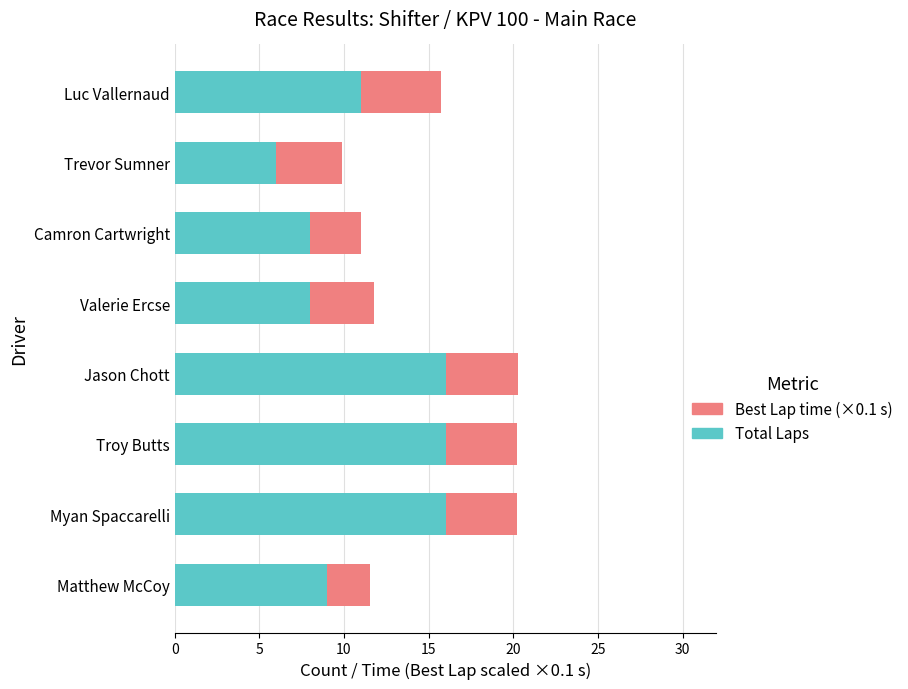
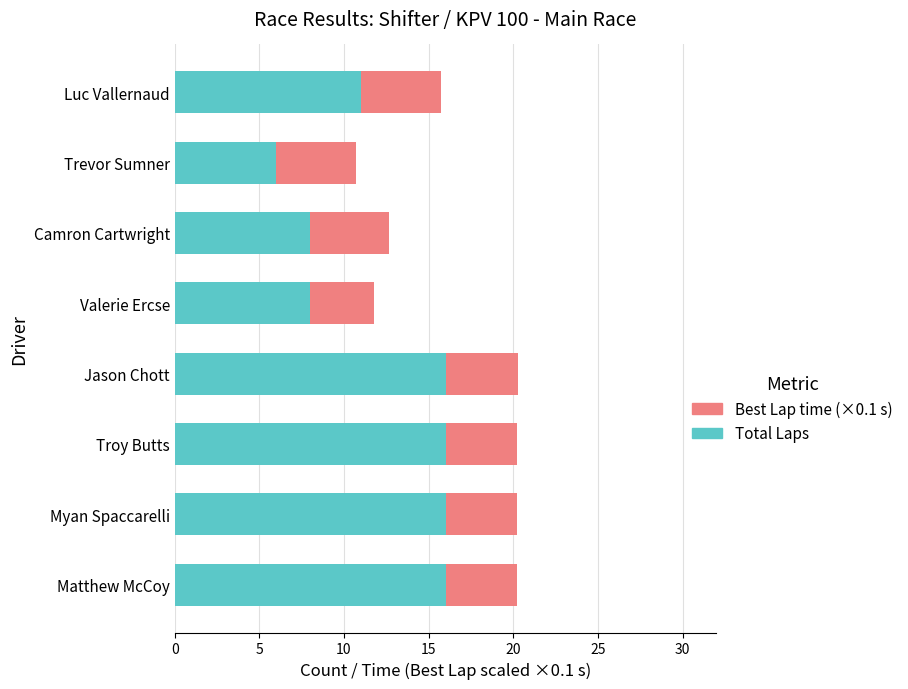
Best Lap time (×0.1 s), Trevor Sumner: 3.9 -> 4.7
Best Lap time (×0.1 s), Camron Cartwright: 3.0 -> 4.7
Total Laps, Matthew McCoy: 9 -> 16
Best Lap time (×0.1 s), Matthew McCoy: 2.5 -> 4.2
